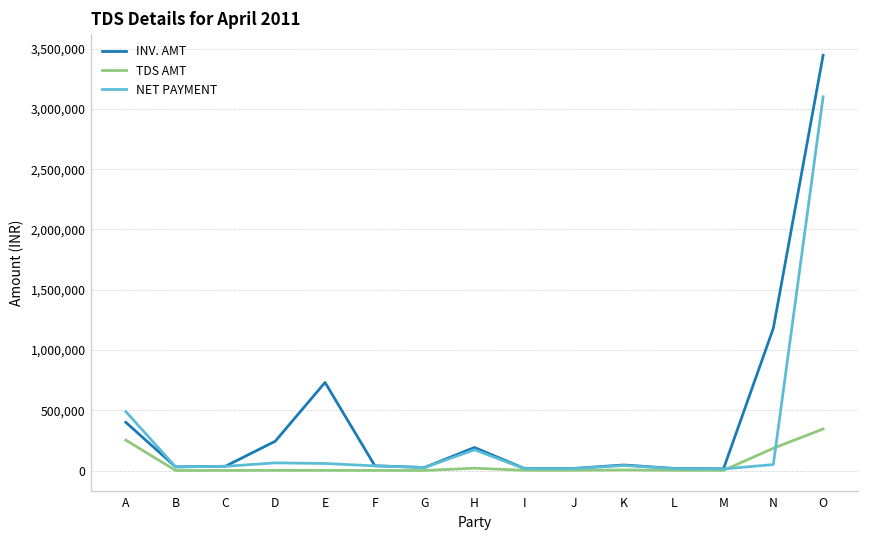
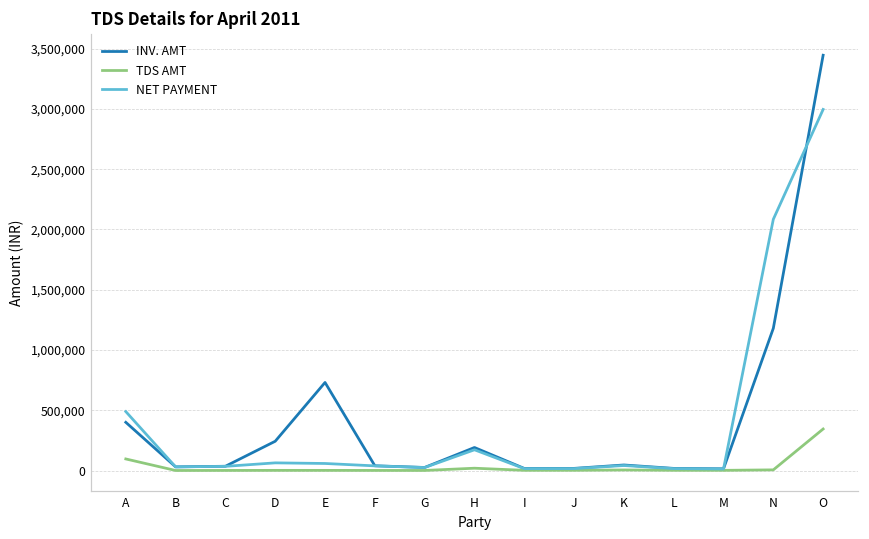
TDS AMT, A: 250,000 -> 100,000
TDS AMT, N: 180,000 -> 10,000
NET PAYMENT, N: 50,000 -> 2,080,000
NET PAYMENT, O: 3,100,000 -> 3,000,000
